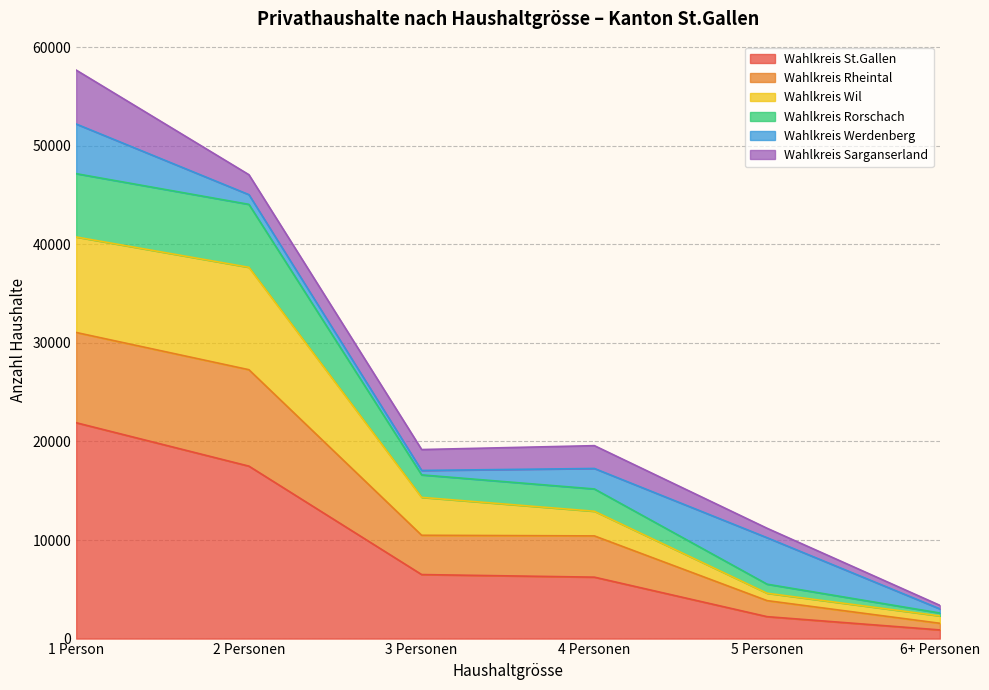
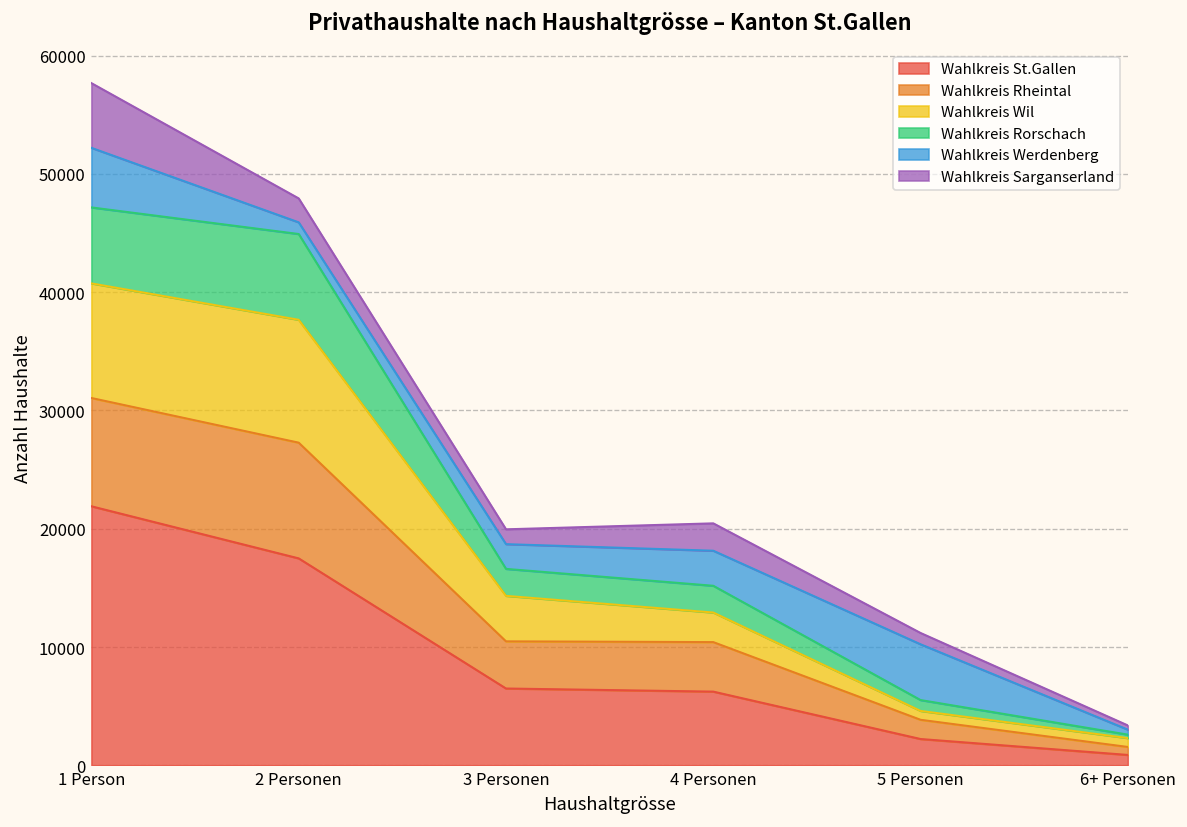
Wahlkreis Rorschach, 2 Personen: 6000 -> 7000
Wahlkreis Werdenberg, 3 Personen: 0 -> 2000
Wahlkreis Sarganserland, 3 Personen: 2000 -> 1000
Wahlkreis Werdenberg, 4 Personen: 2000 -> 3000
